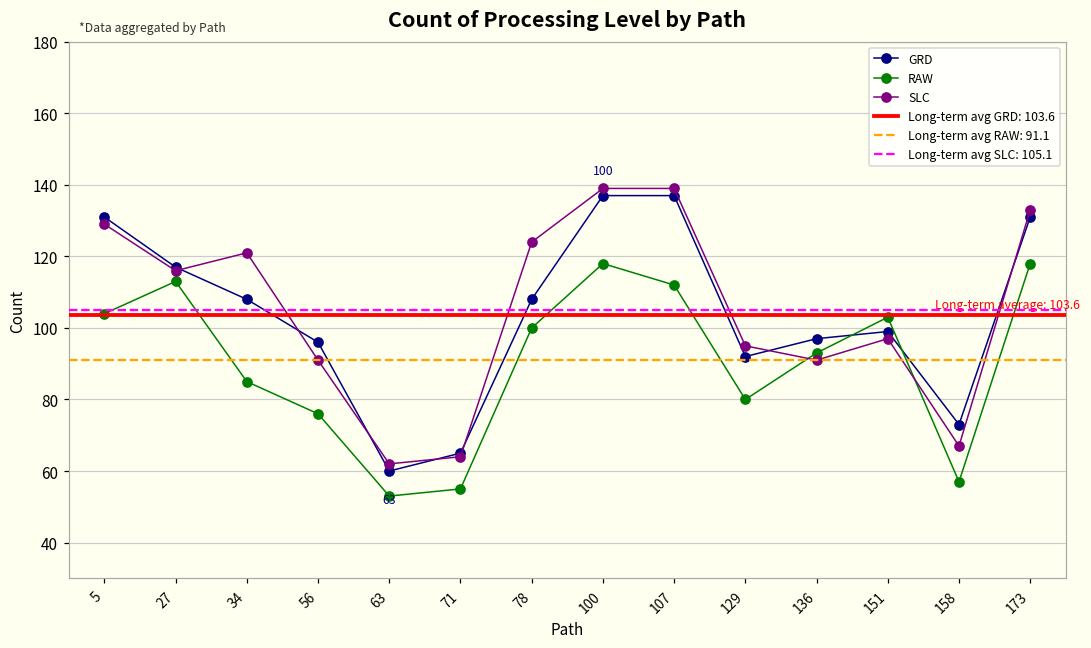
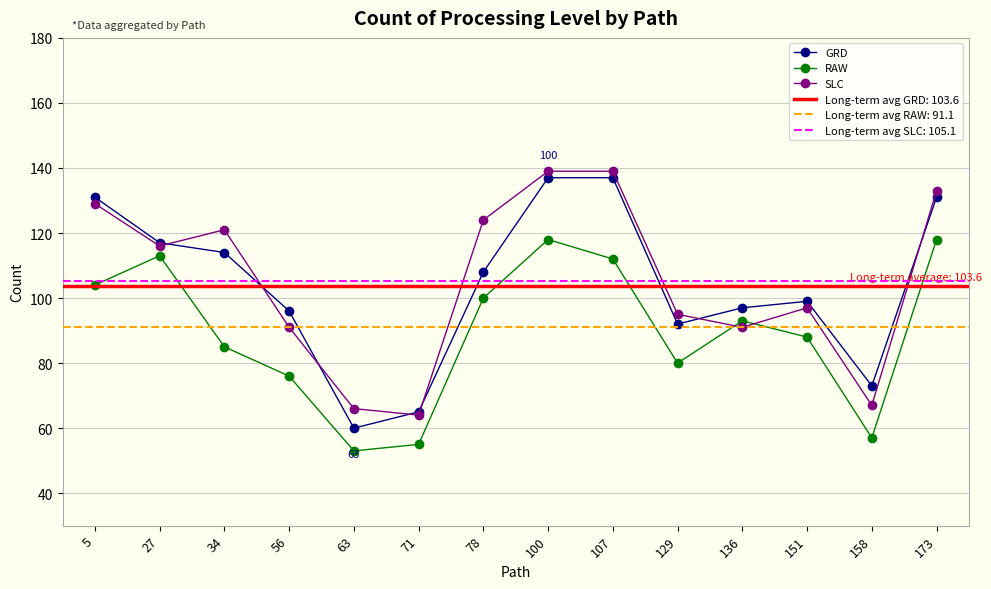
GRD, 34: 108 -> 114
SLC, 63: 62 -> 66
RAW, 151: 103 -> 88
